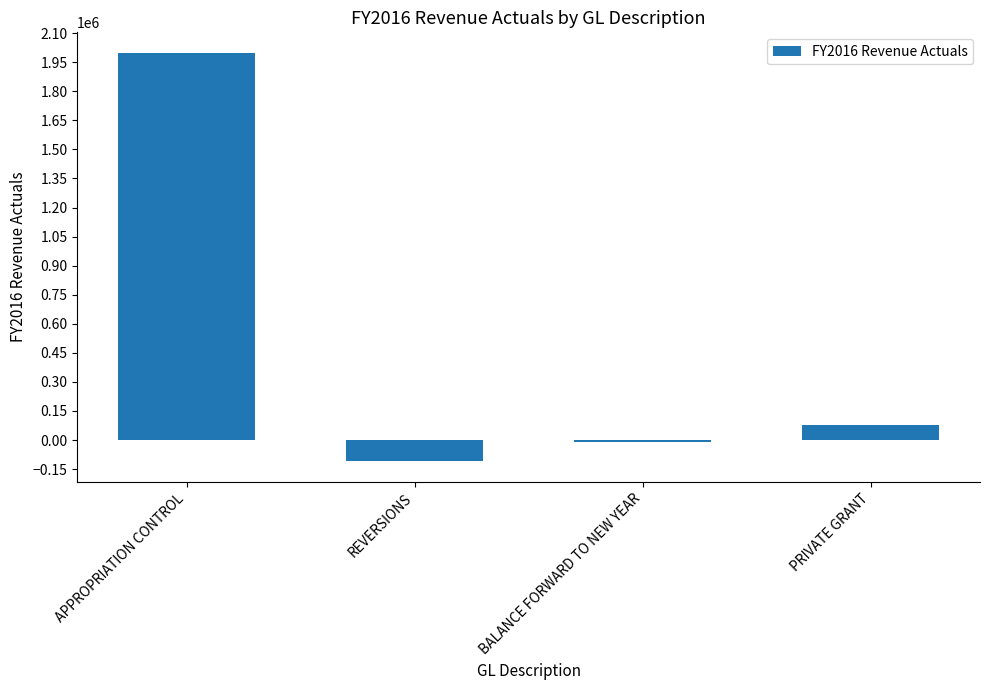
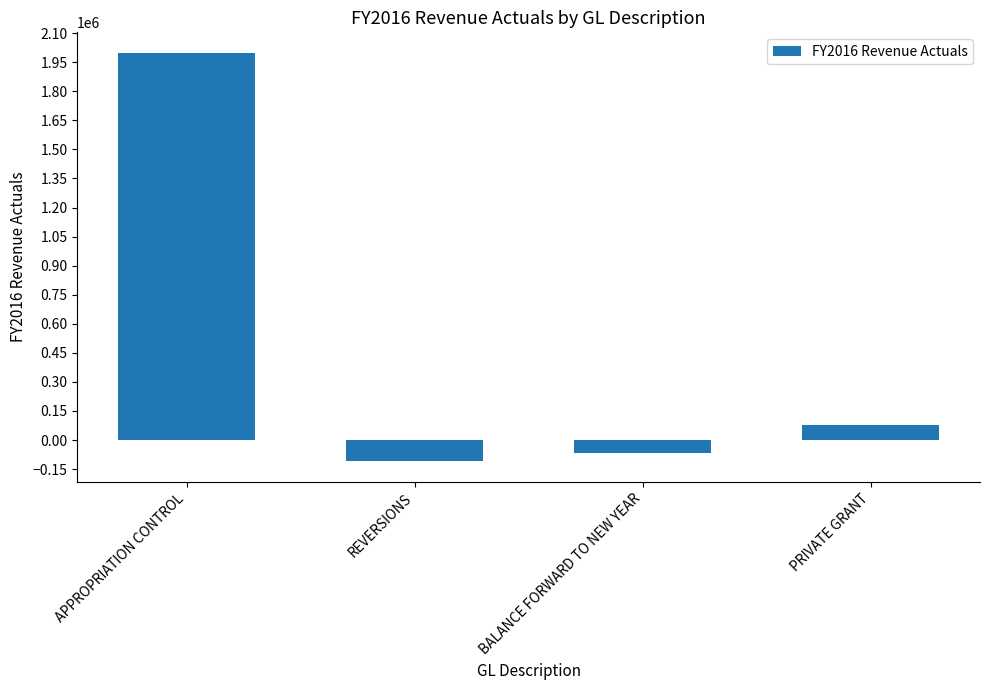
BALANCE FORWARD TO NEW YEAR: -10000 -> -70000
